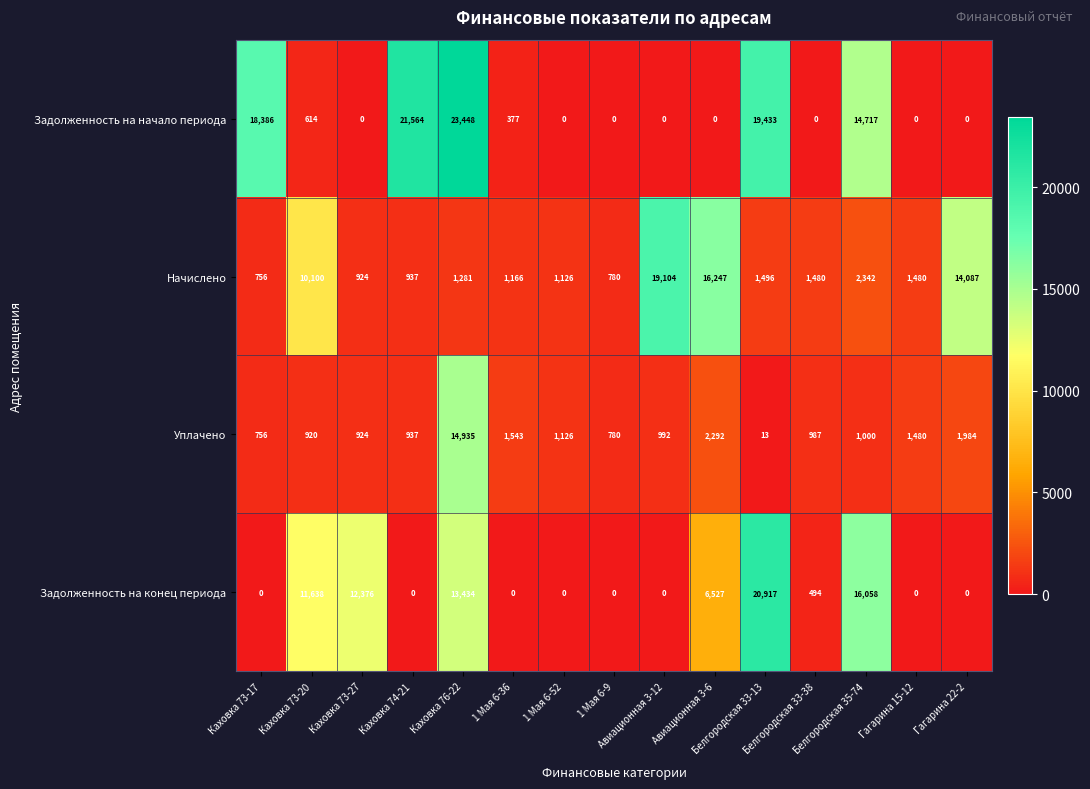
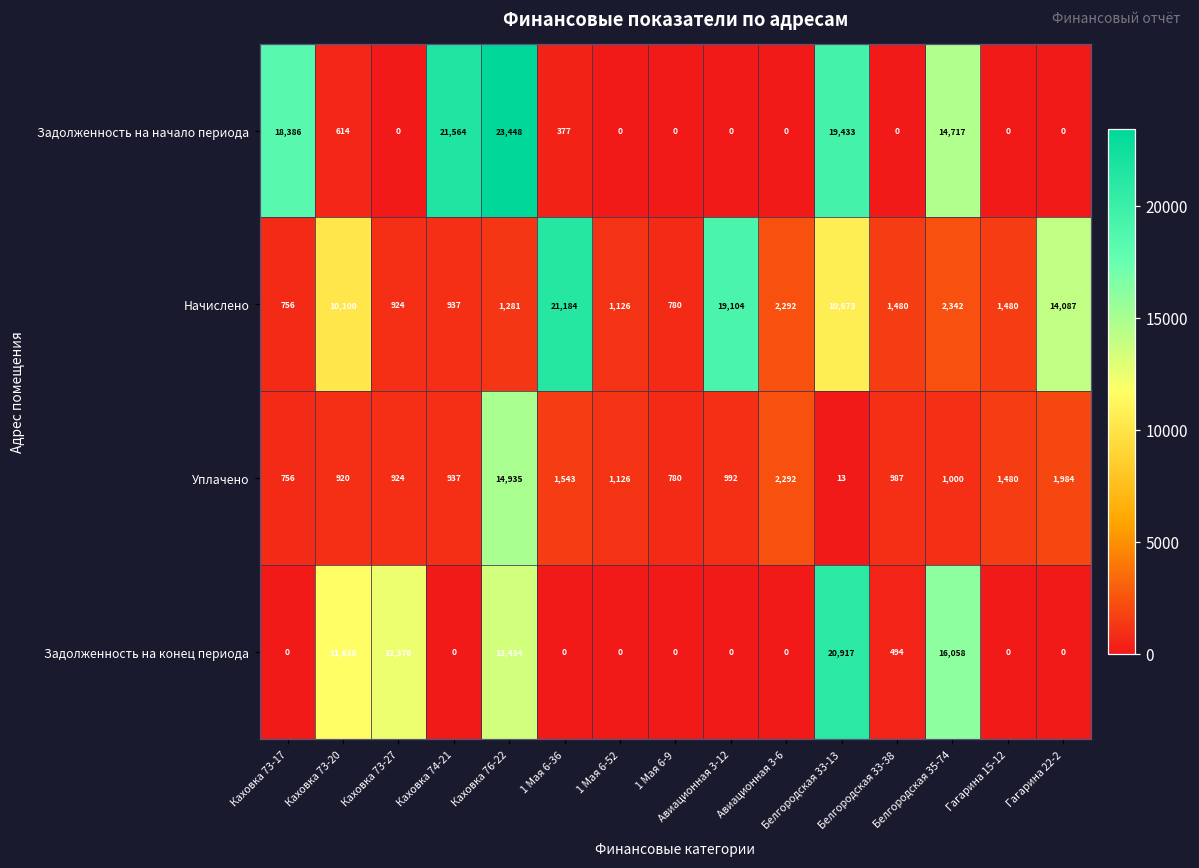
Начислено, 1 Мая 6-36: 1,166 -> 21,184
Начислено, Авиационная 3-6: 16,247 -> 2,292
Начислено, Белгородская 33-13: 1,496 -> 10,673
Задолженность на конец периода, Авиационная 3-6: 6,527 -> 0
